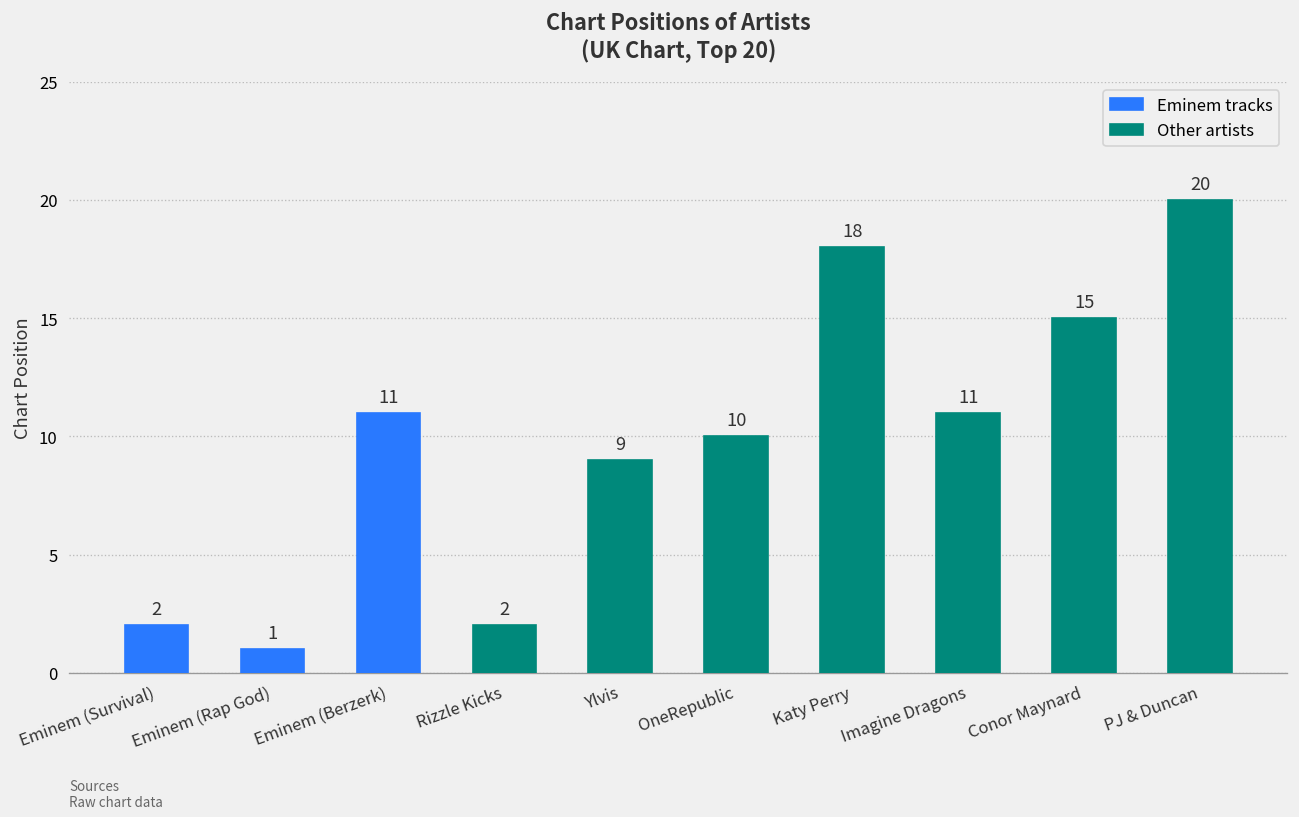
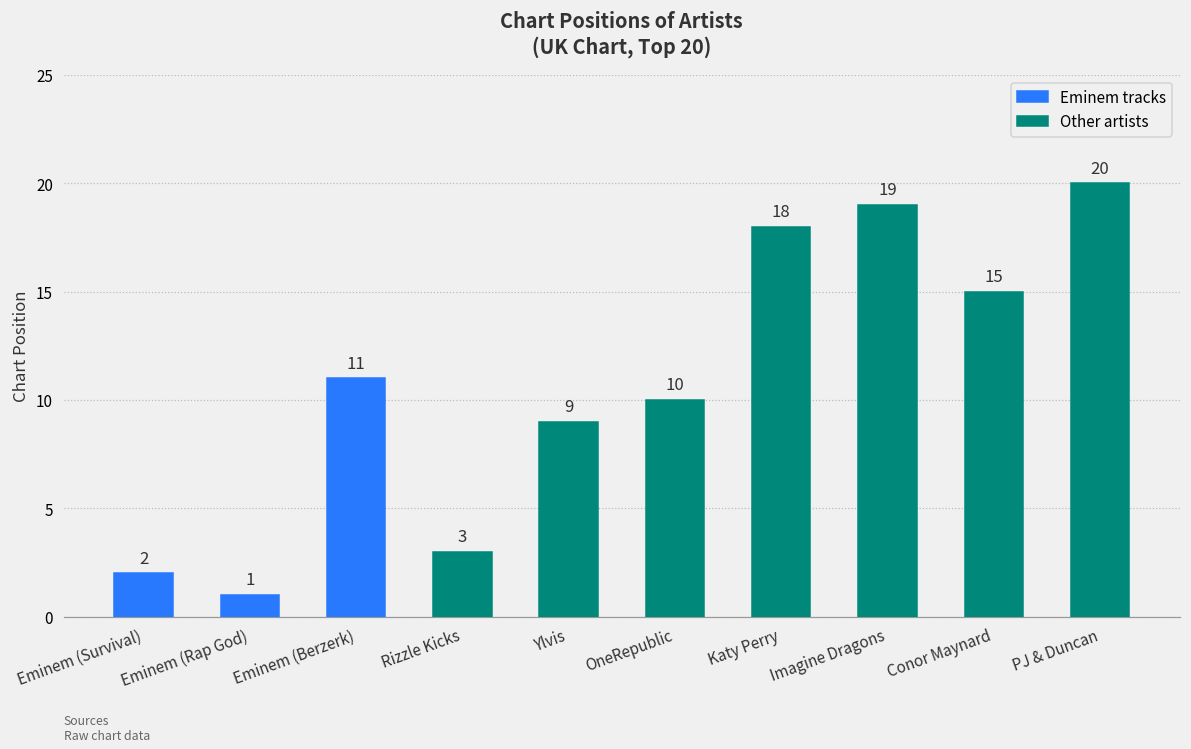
Rizzle Kicks: 2 -> 3
Imagine Dragons: 11 -> 19
